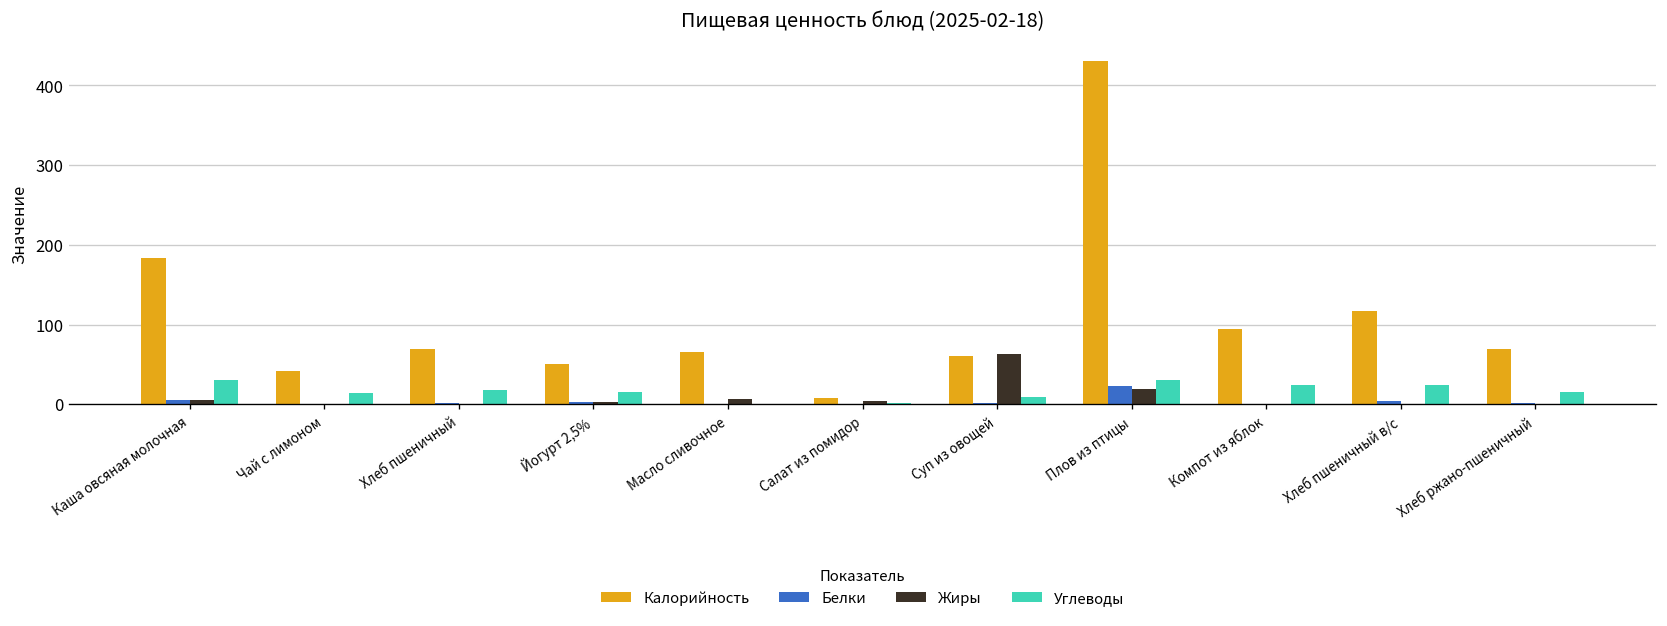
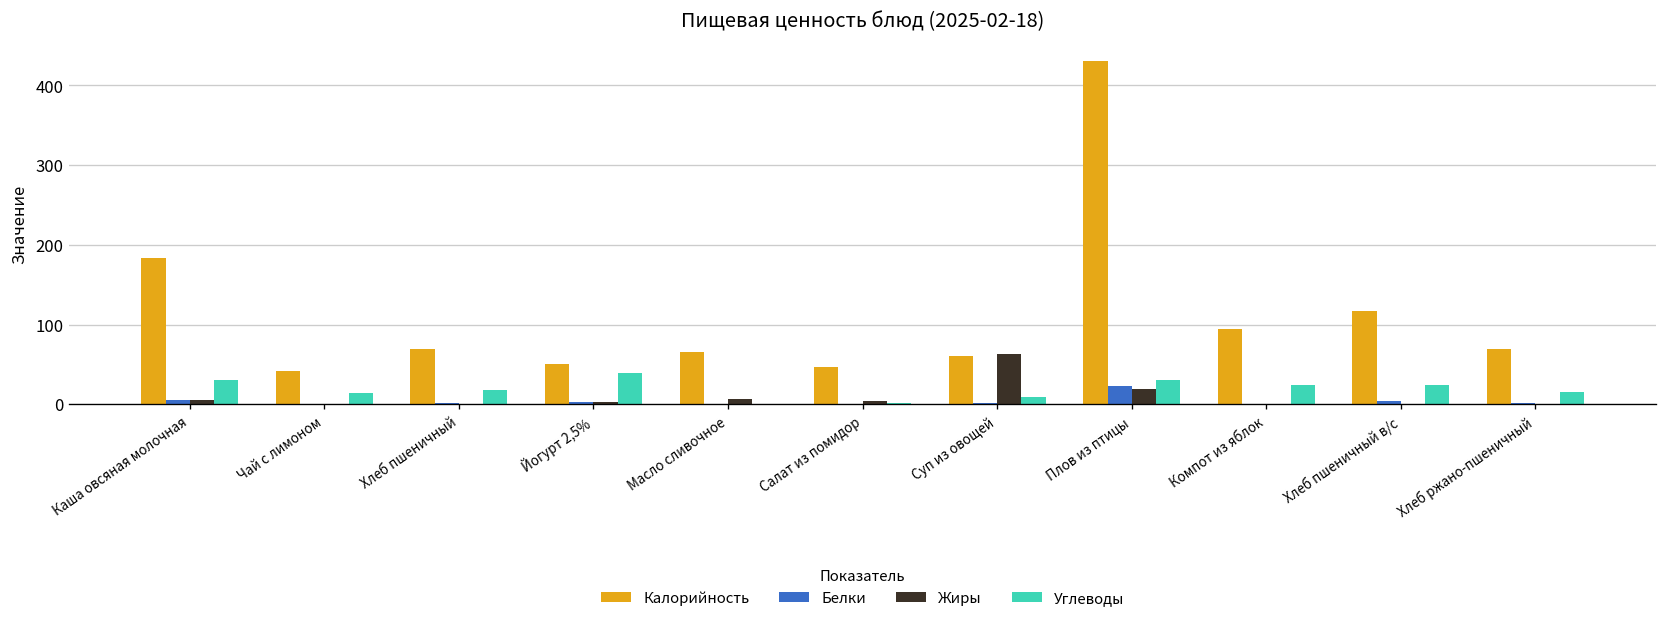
Углеводы, Йогурт 2,5%: 20 -> 40
Калорийность, Салат из помидор: 10 -> 50
